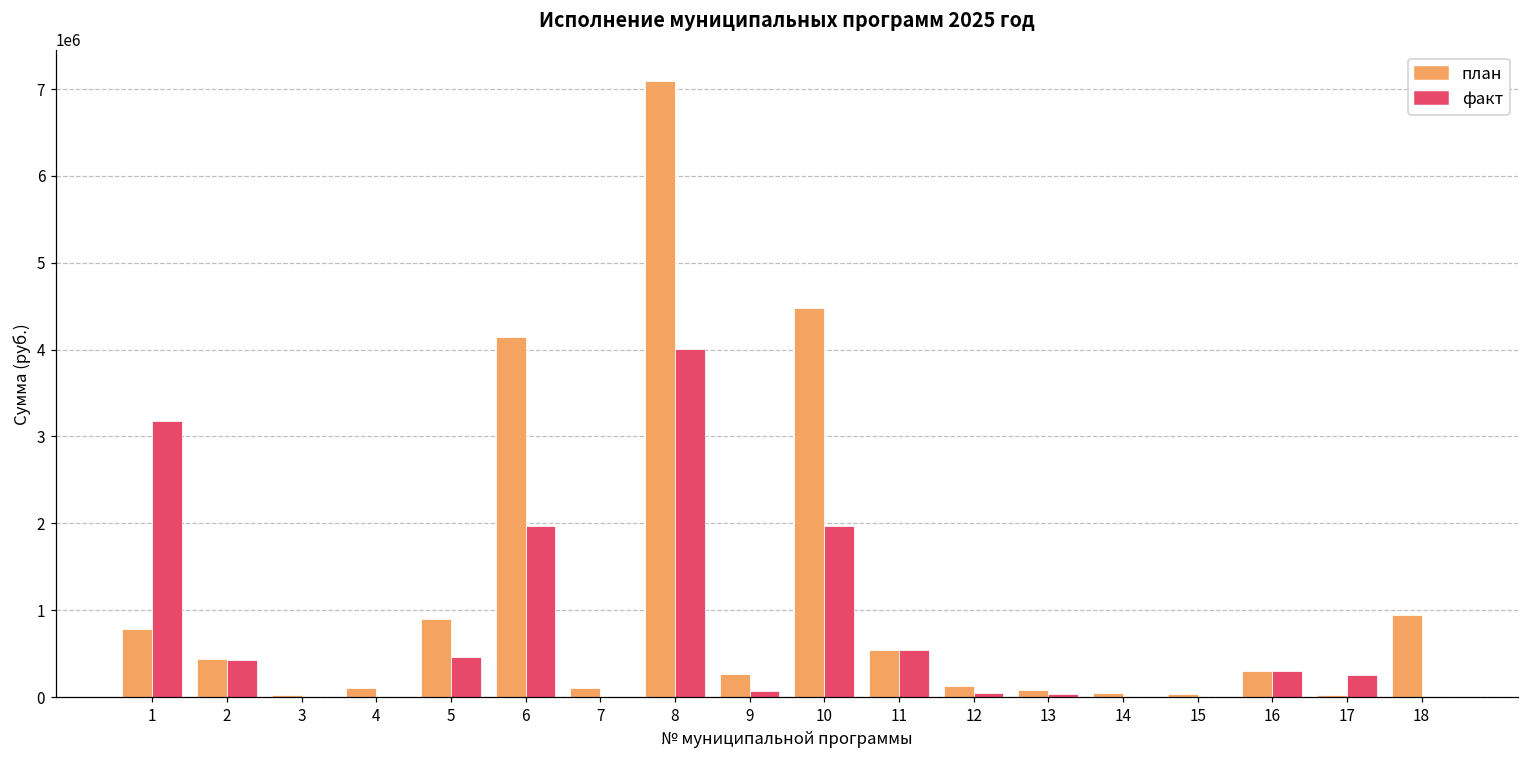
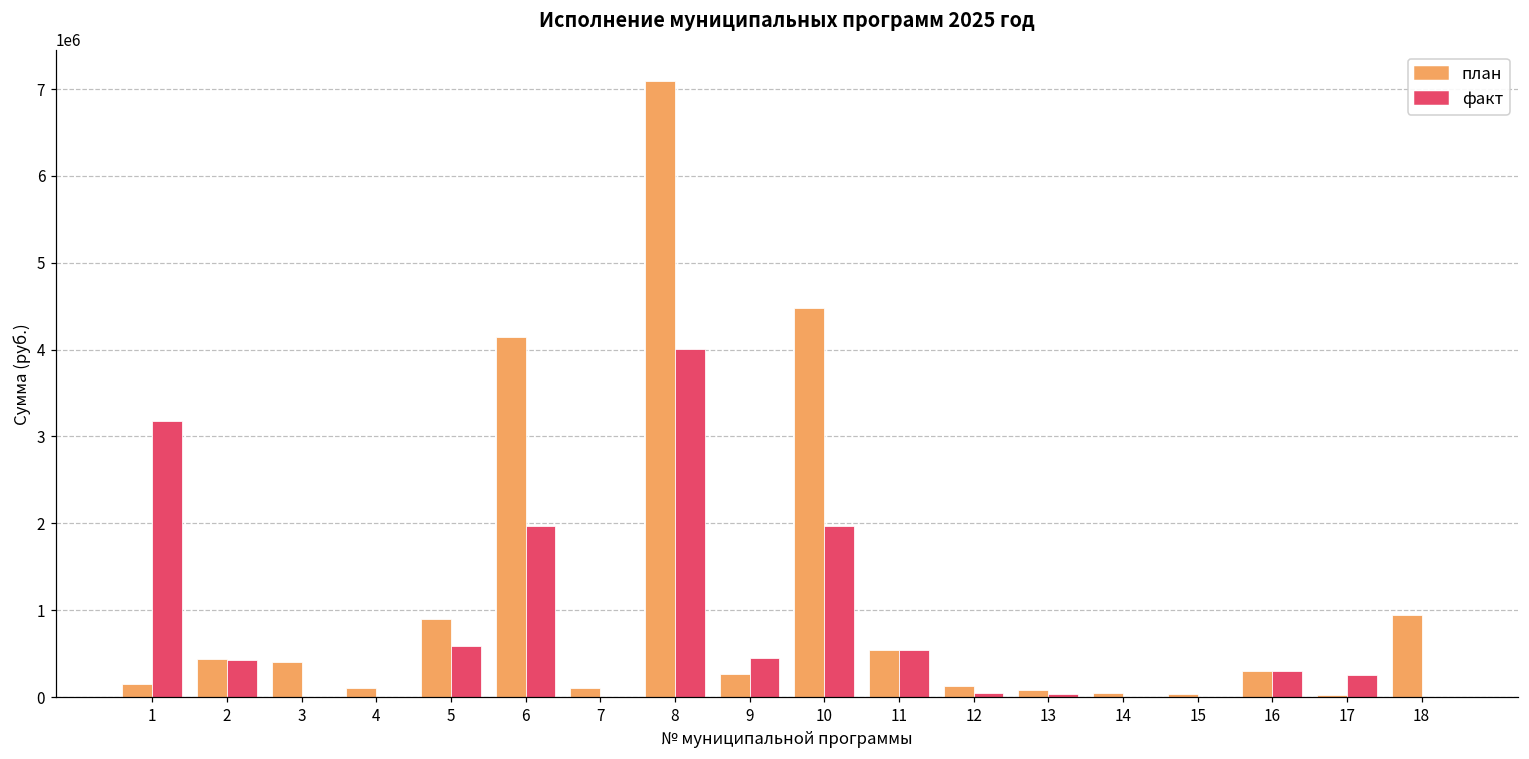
план, 1: 800000 -> 200000
план, 3: 0 -> 400000
факт, 5: 500000 -> 600000
факт, 9: 100000 -> 500000
